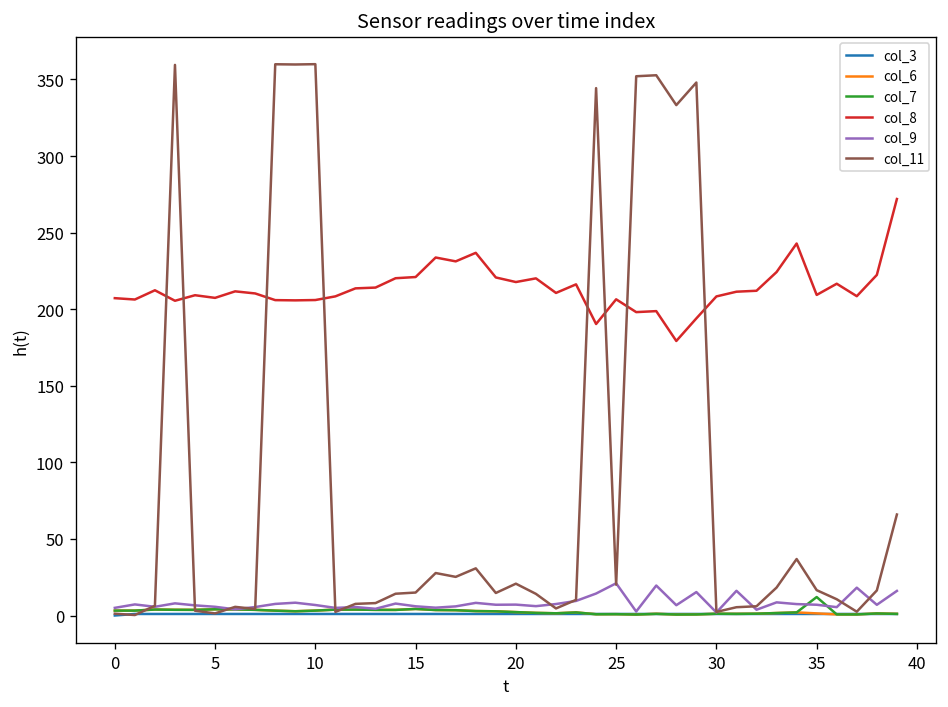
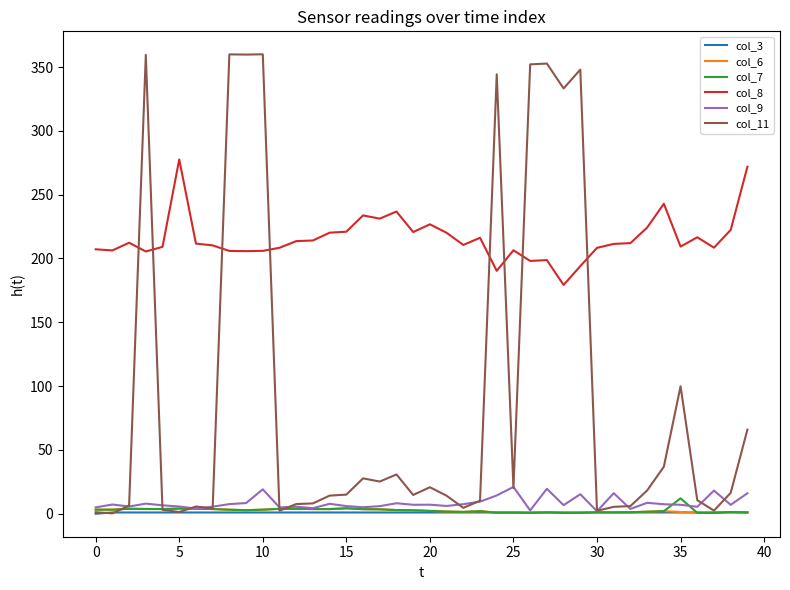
col_8, 5: 207 -> 278
col_9, 10: 7 -> 19
col_8, 20: 218 -> 227
col_11, 35: 17 -> 100
